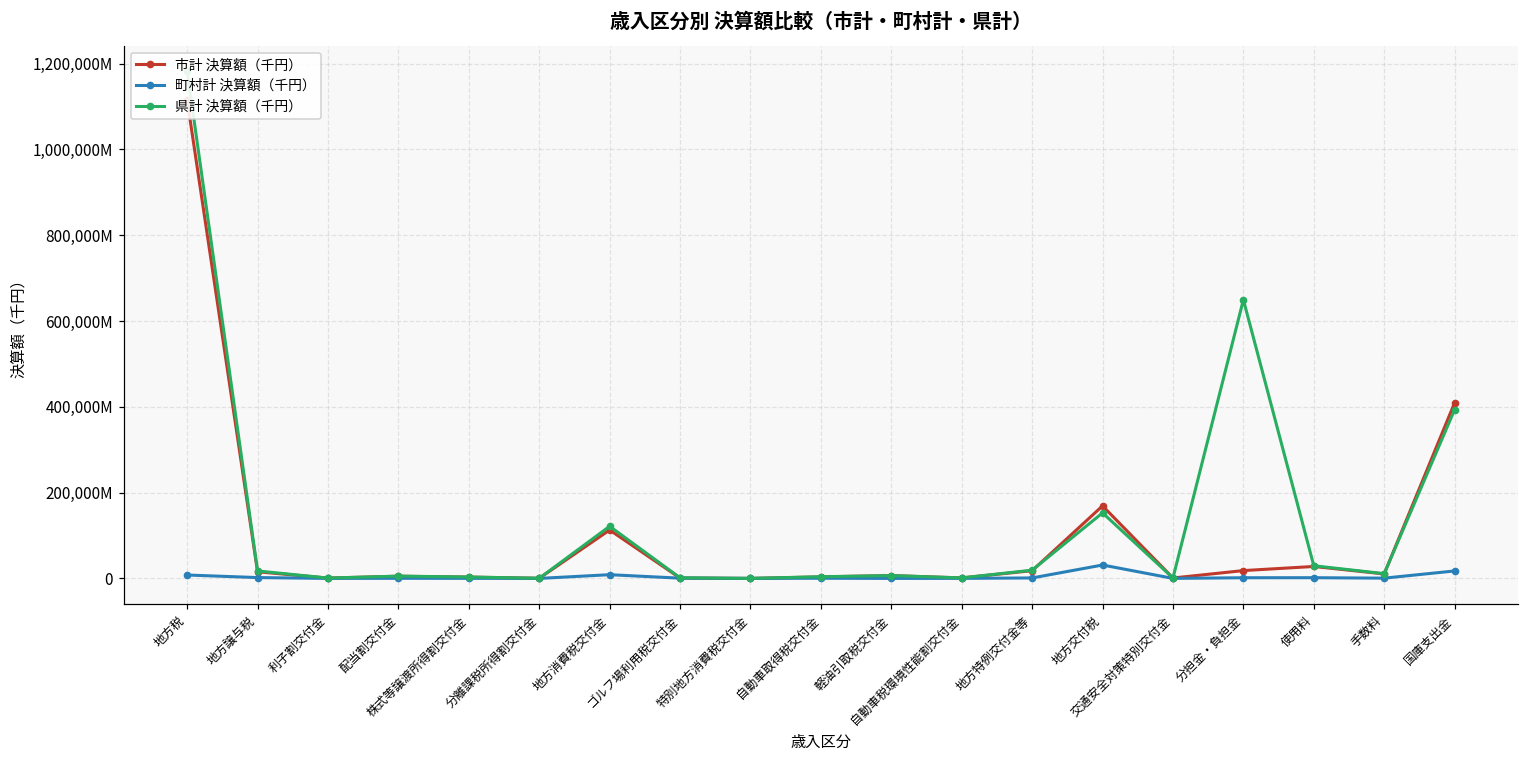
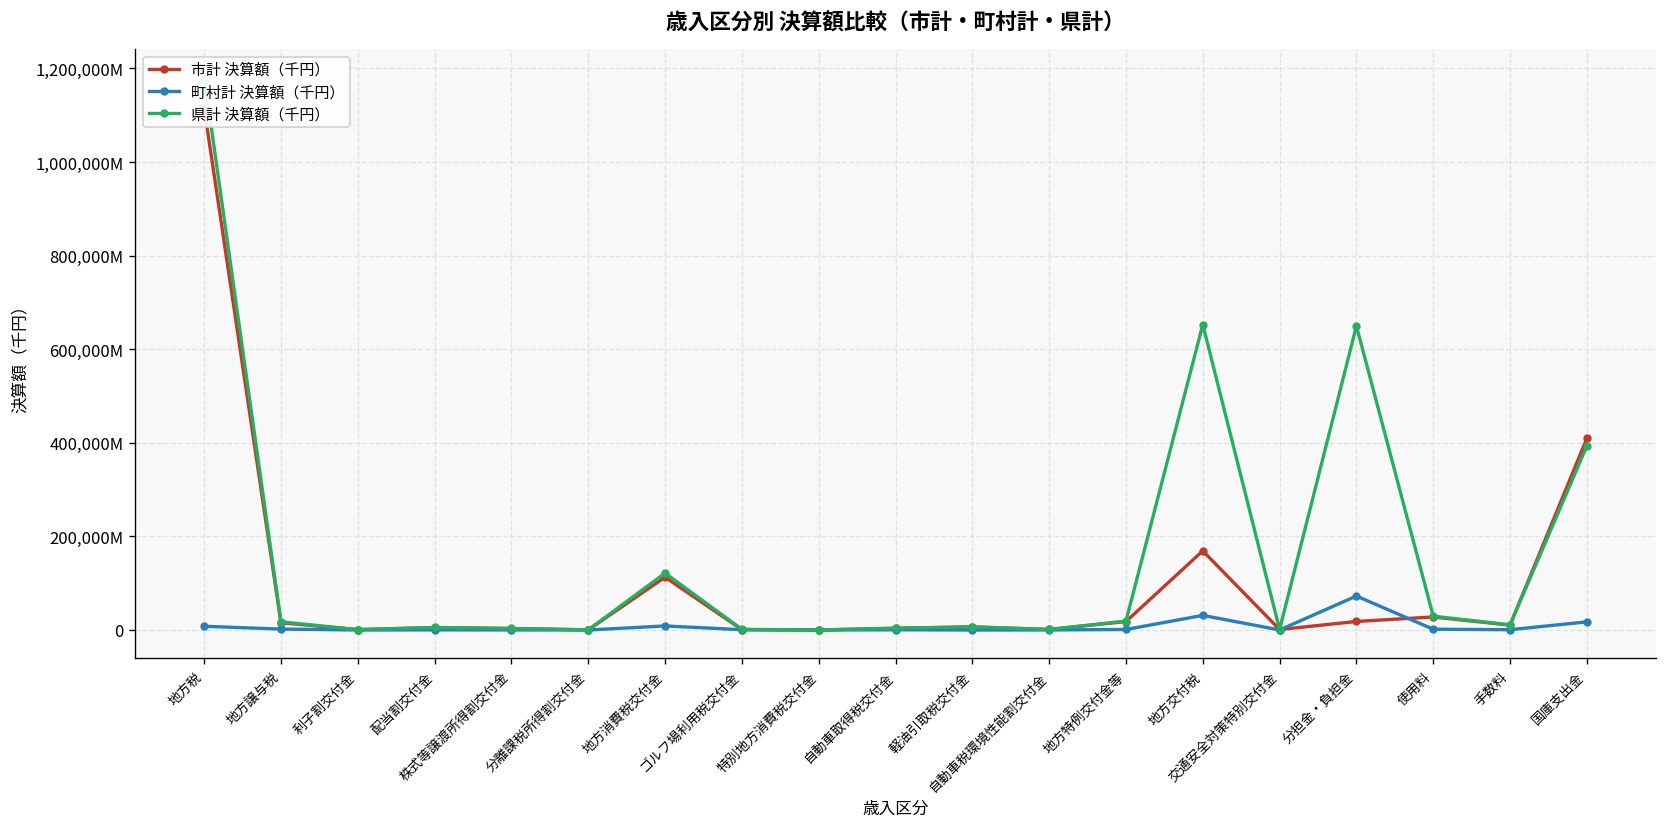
県計 決算額（千円）, 地方交付税: 150,000,000,000 -> 650,000,000,000
町村計 決算額（千円）, 分担金・負担金: 0 -> 70,000,000,000
